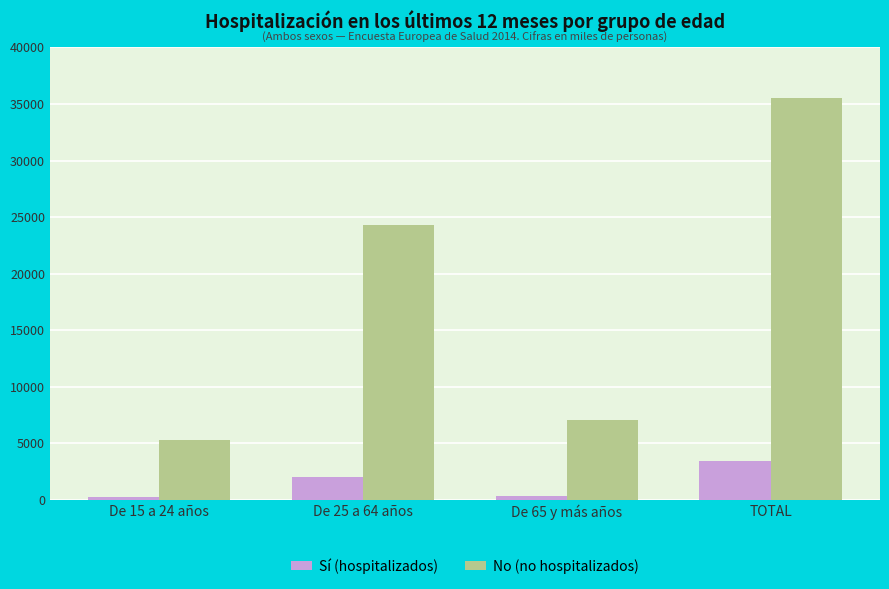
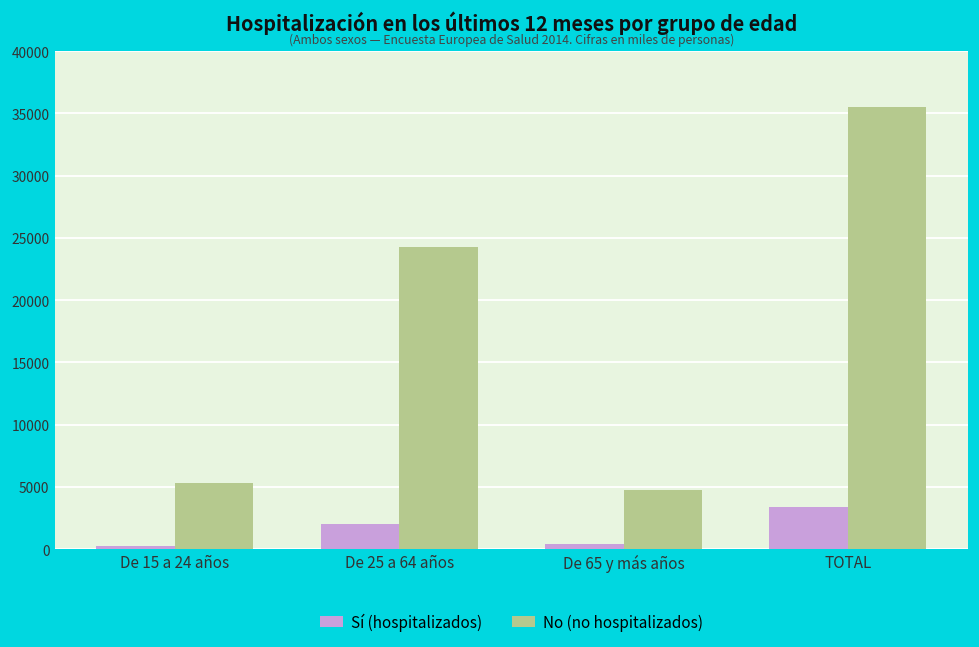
No (no hospitalizados), De 65 y más años: 7100 -> 4800
